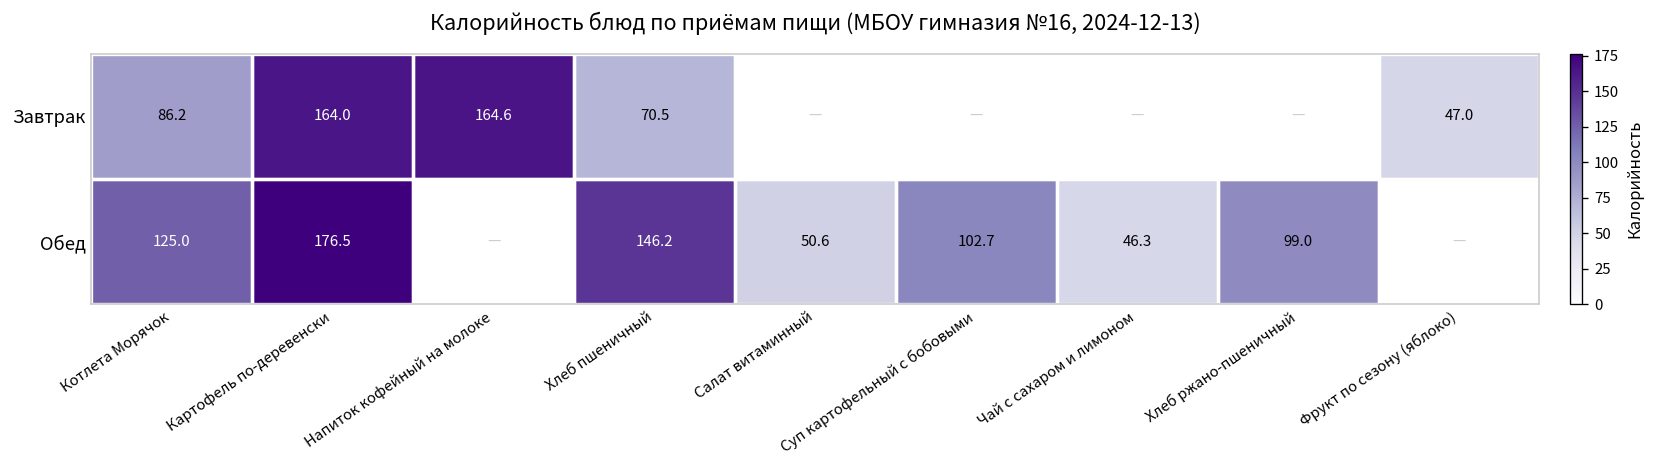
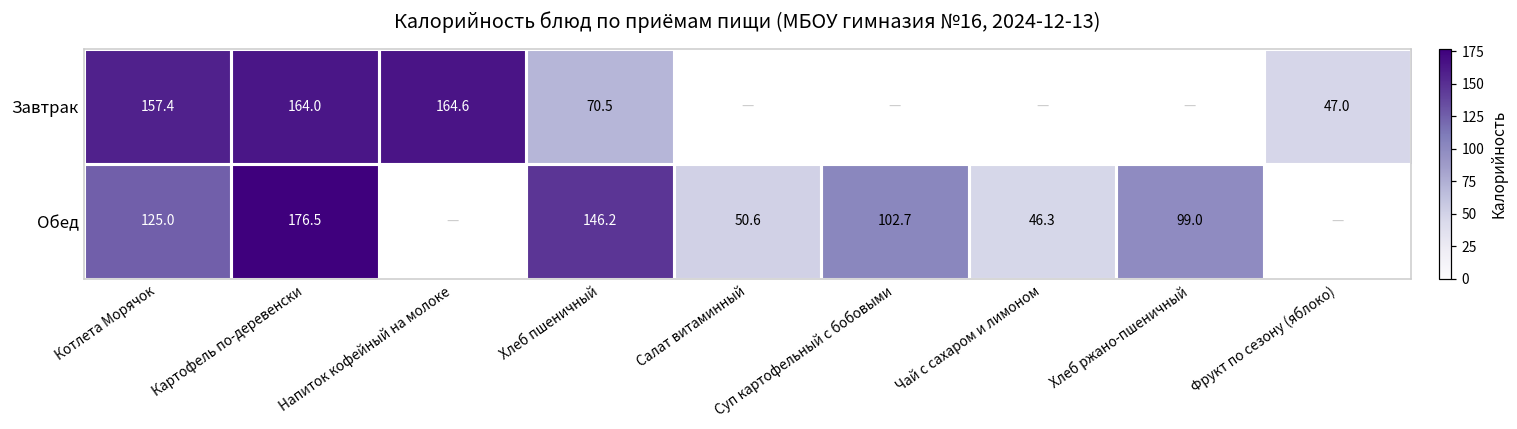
Завтрак, Котлета Морячок: 86.2 -> 157.4
